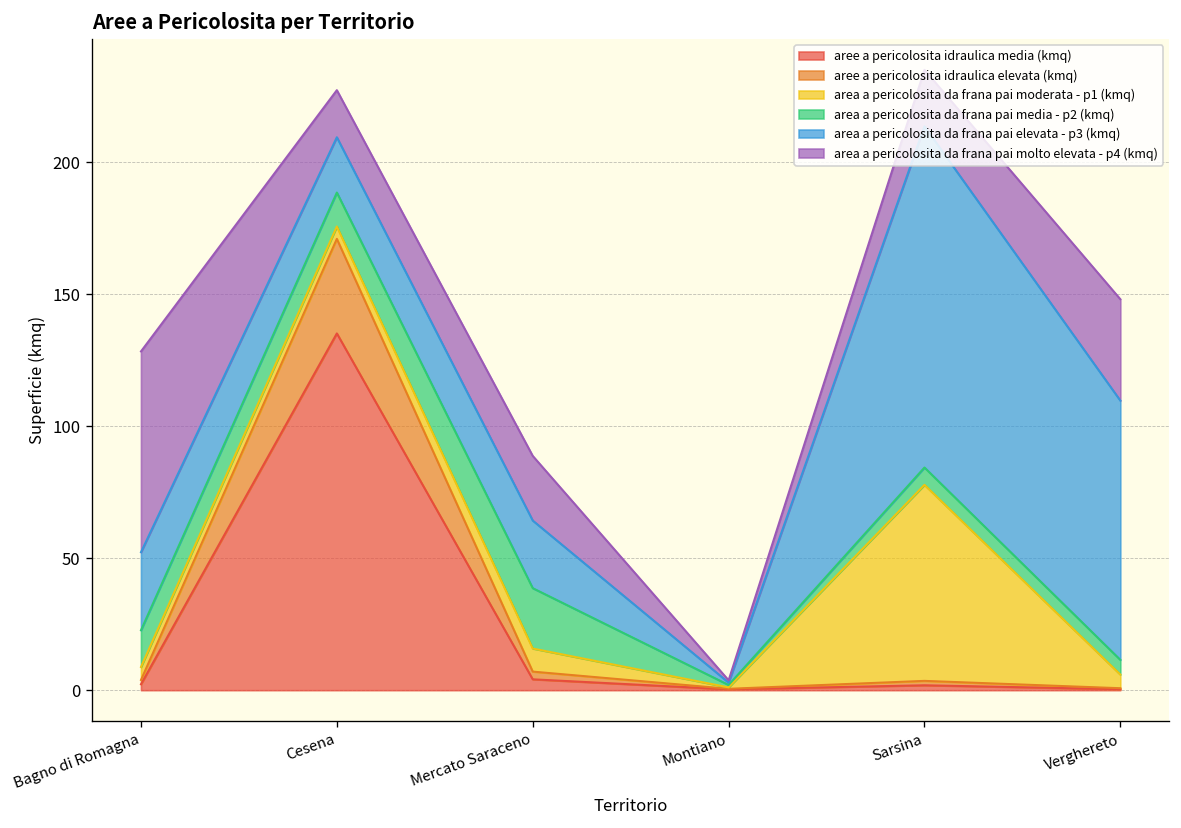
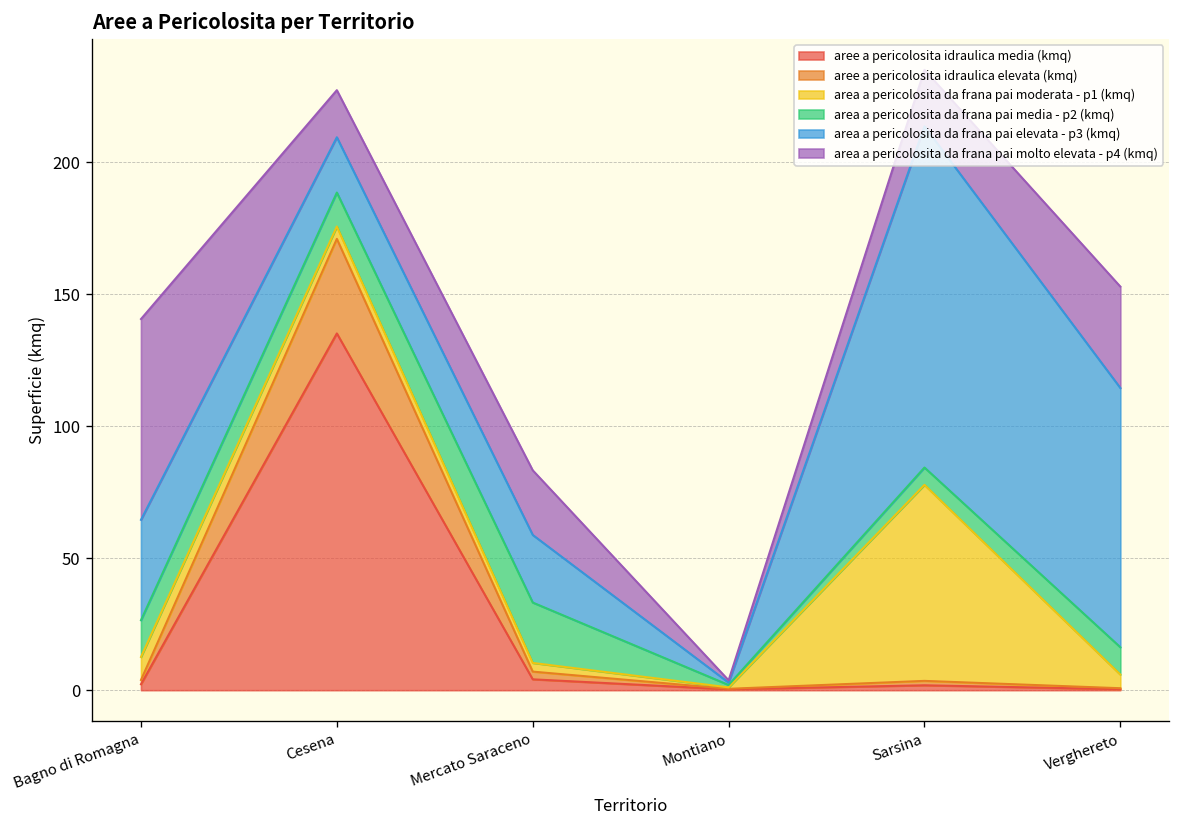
area a pericolosita da frana pai moderata - p1 (kmq), Bagno di Romagna: 5 -> 9
area a pericolosita da frana pai elevata - p3 (kmq), Bagno di Romagna: 30 -> 38
area a pericolosita da frana pai moderata - p1 (kmq), Mercato Saraceno: 9 -> 3
area a pericolosita da frana pai media - p2 (kmq), Verghereto: 6 -> 10
